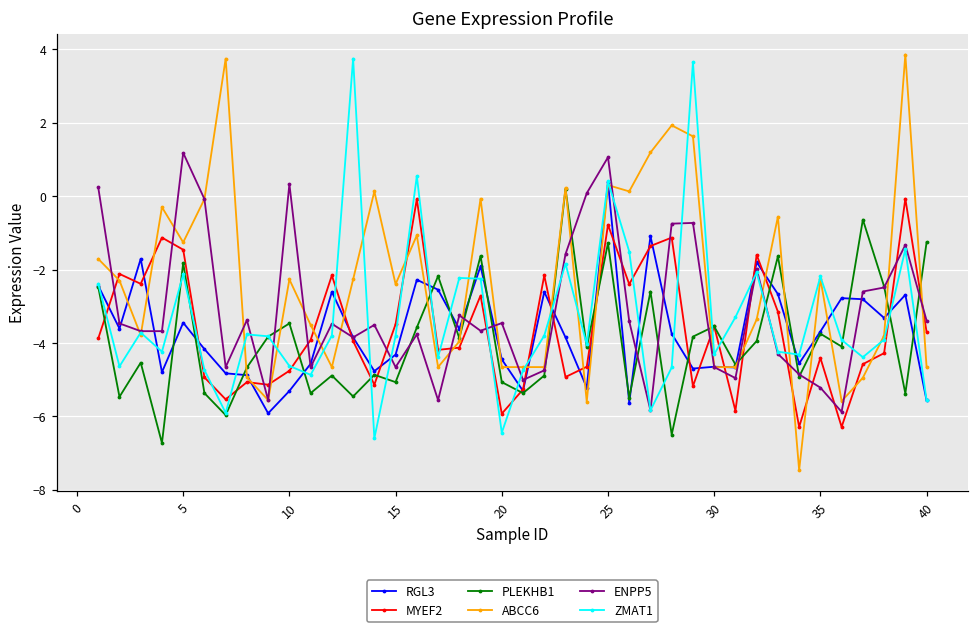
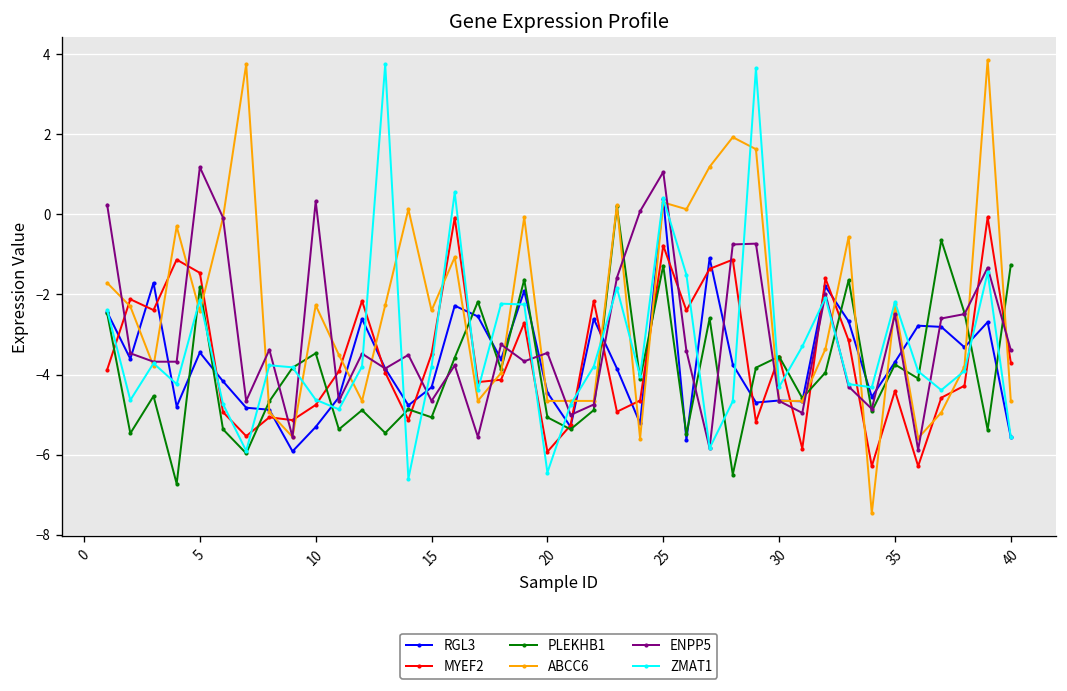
ABCC6, 5: -1.3 -> -2.4
ENPP5, 35: -5.2 -> -2.5
